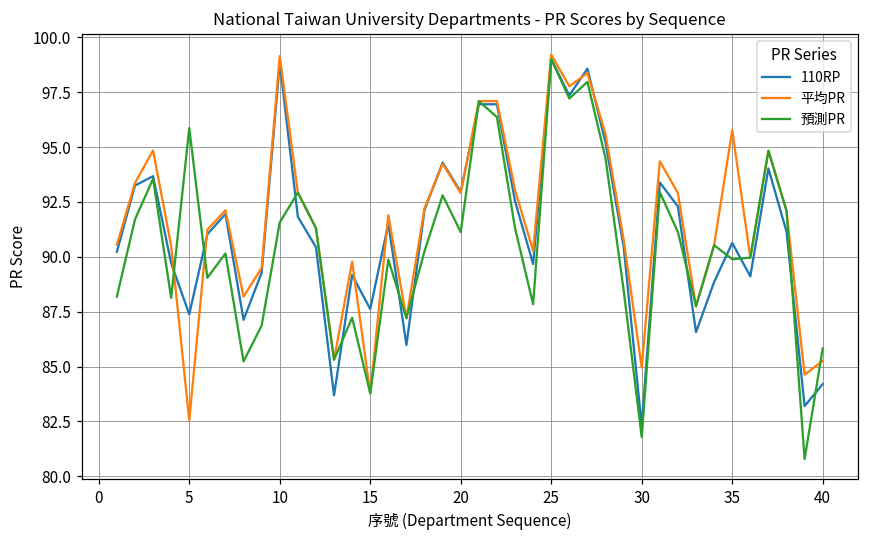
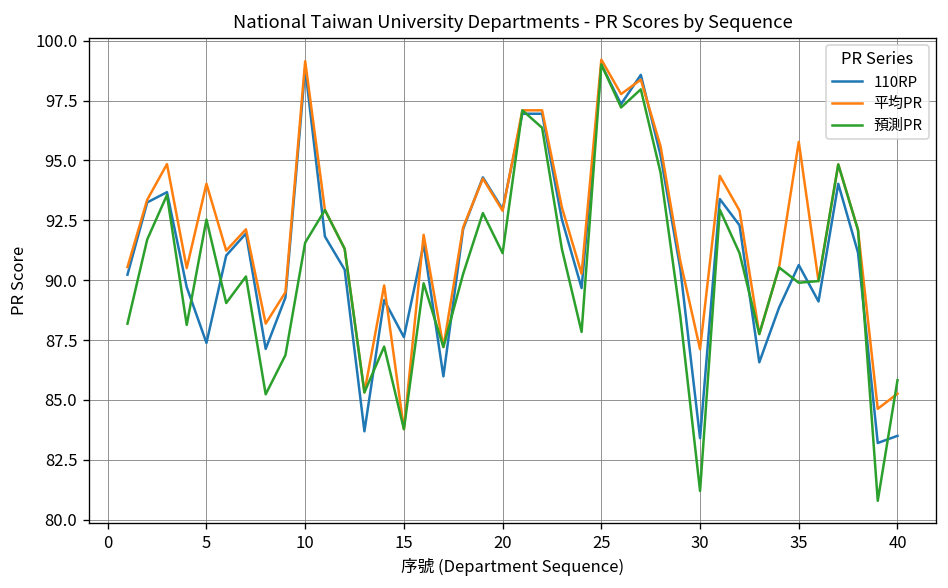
平均PR, 5: 82.5 -> 94.0
預測PR, 5: 95.9 -> 92.5
110RP, 30: 82.3 -> 83.4
平均PR, 30: 85.0 -> 87.1
預測PR, 30: 81.8 -> 81.2
110RP, 40: 84.2 -> 83.5
